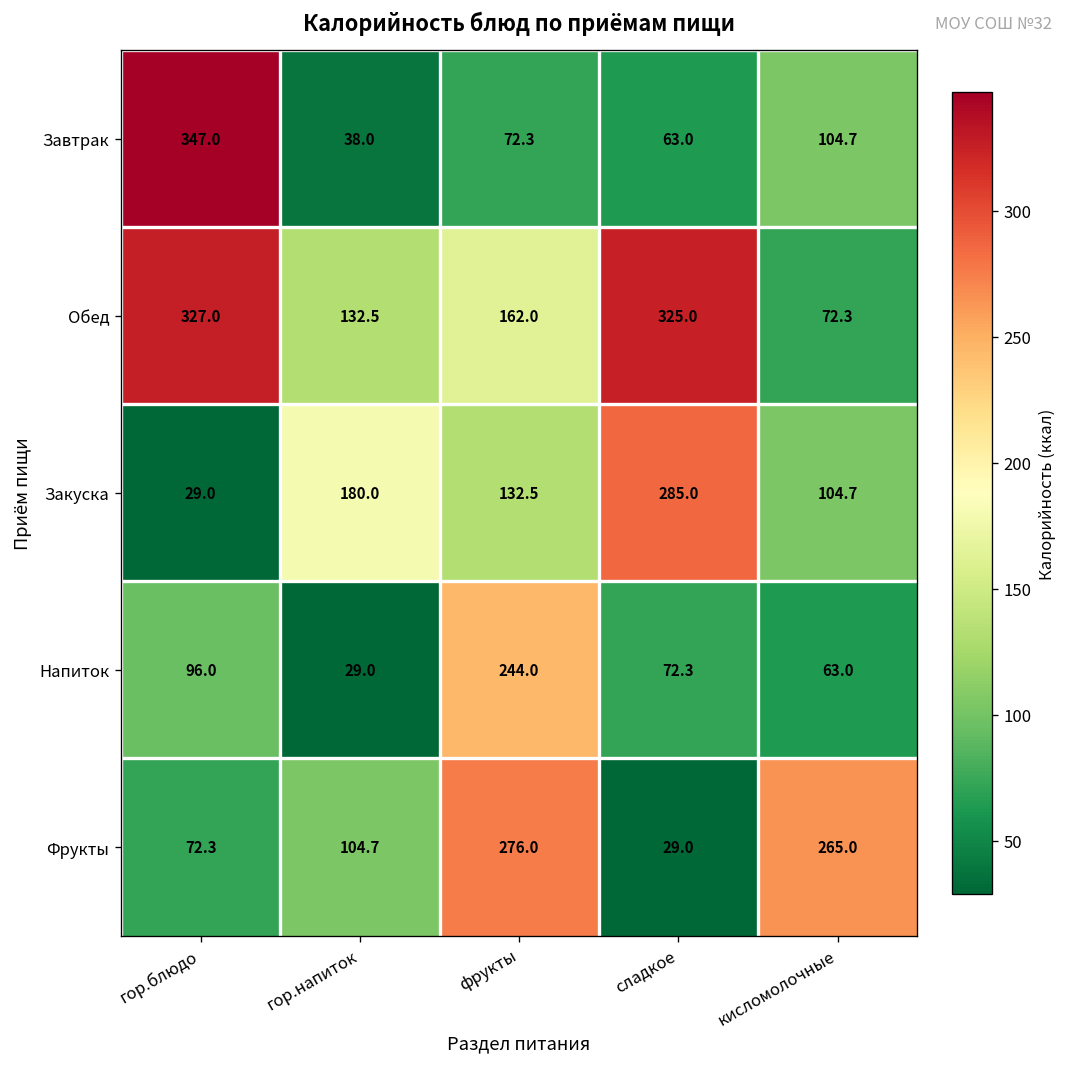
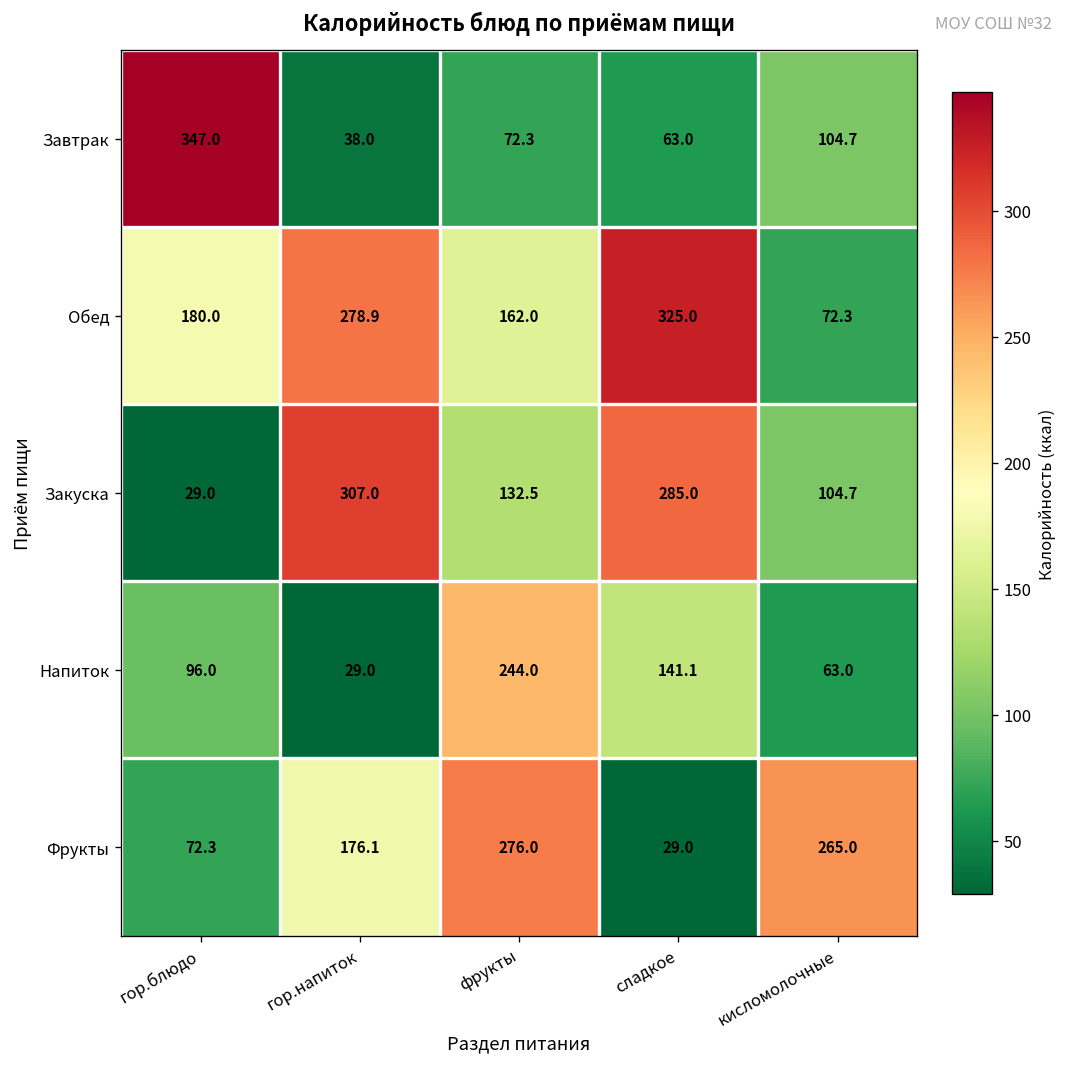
Обед, гор.блюдо: 327.0 -> 180.0
Обед, гор.напиток: 132.5 -> 278.9
Закуска, гор.напиток: 180.0 -> 307.0
Напиток, сладкое: 72.3 -> 141.1
Фрукты, гор.напиток: 104.7 -> 176.1
